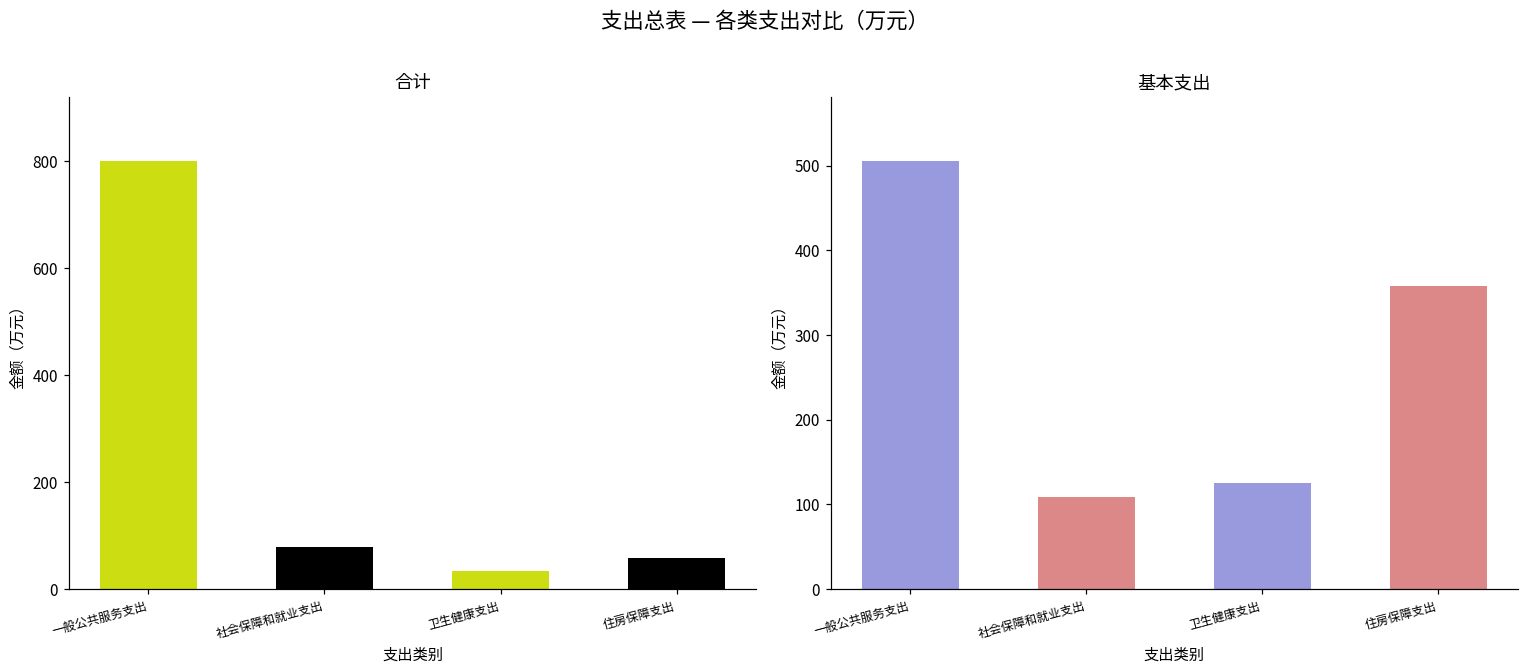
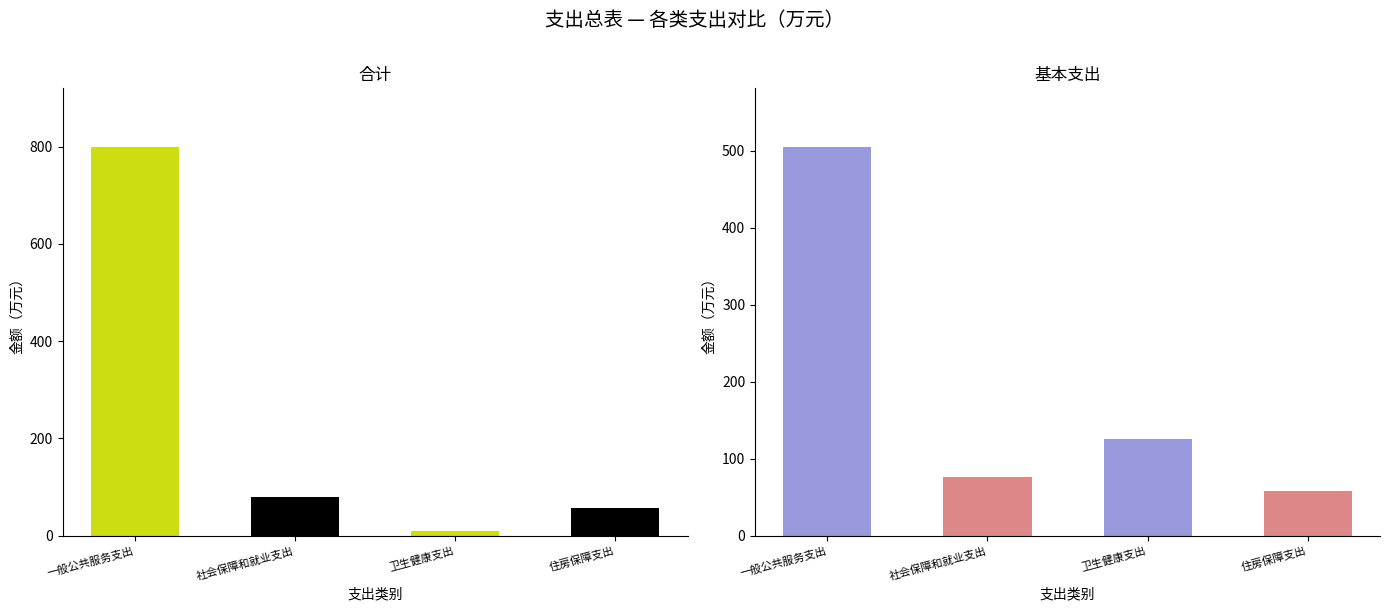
合计, 卫生健康支出: 30 -> 10
基本支出, 社会保障和就业支出: 110 -> 80
基本支出, 住房保障支出: 360 -> 60
